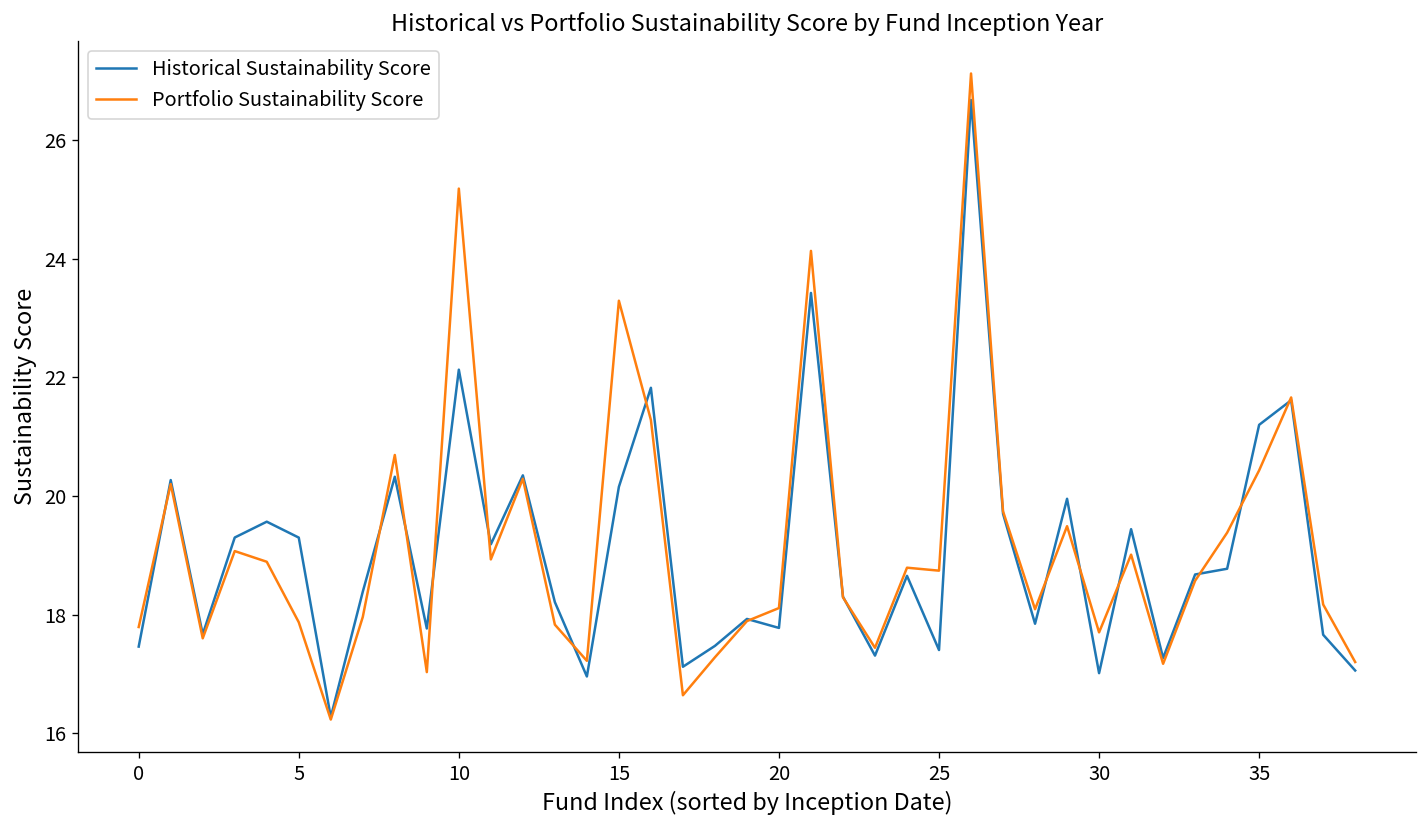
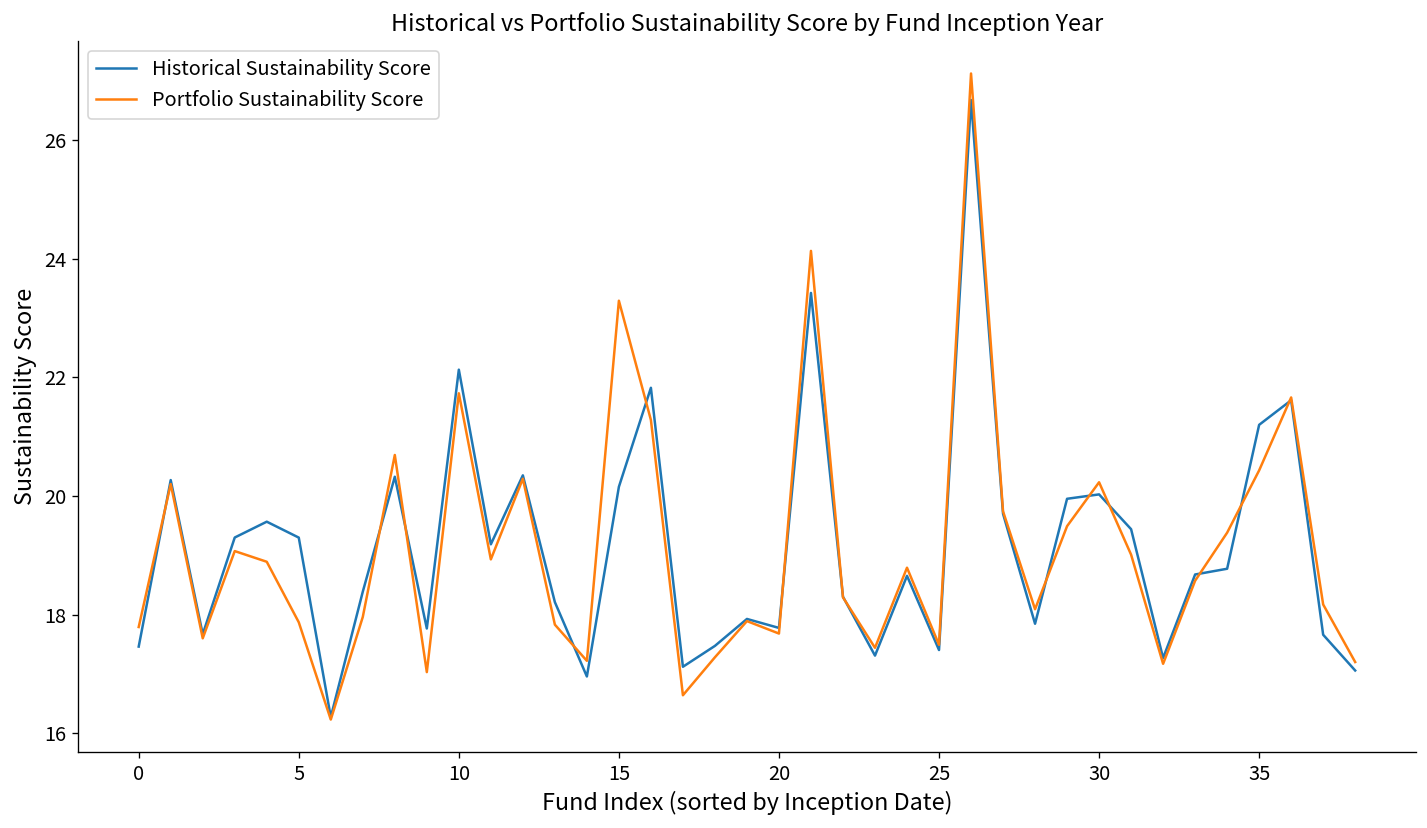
Portfolio Sustainability Score, 10: 25.2 -> 21.7
Portfolio Sustainability Score, 20: 18.1 -> 17.7
Portfolio Sustainability Score, 25: 18.7 -> 17.5
Historical Sustainability Score, 30: 17.0 -> 20.0
Portfolio Sustainability Score, 30: 17.7 -> 20.2
